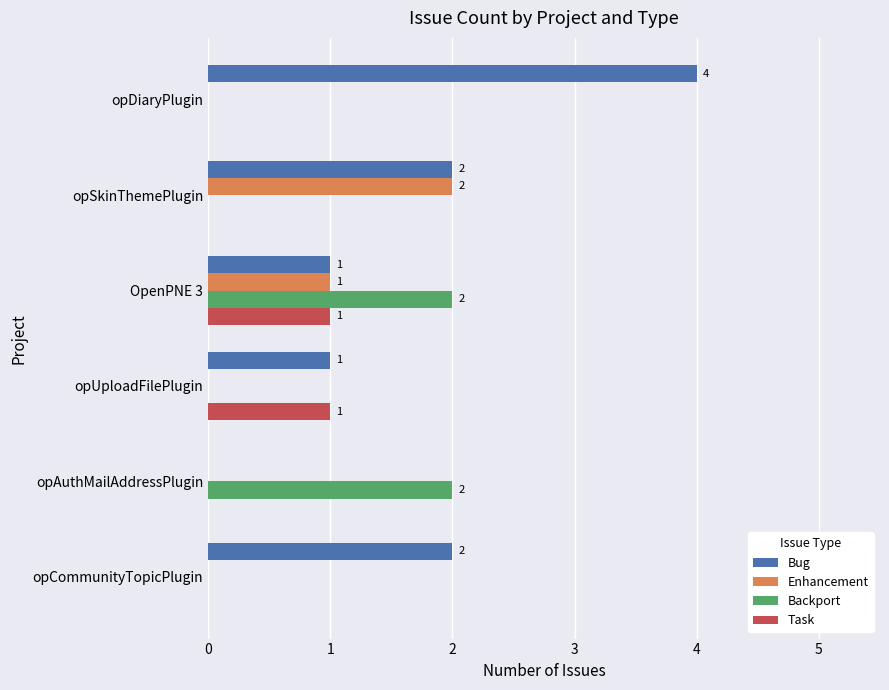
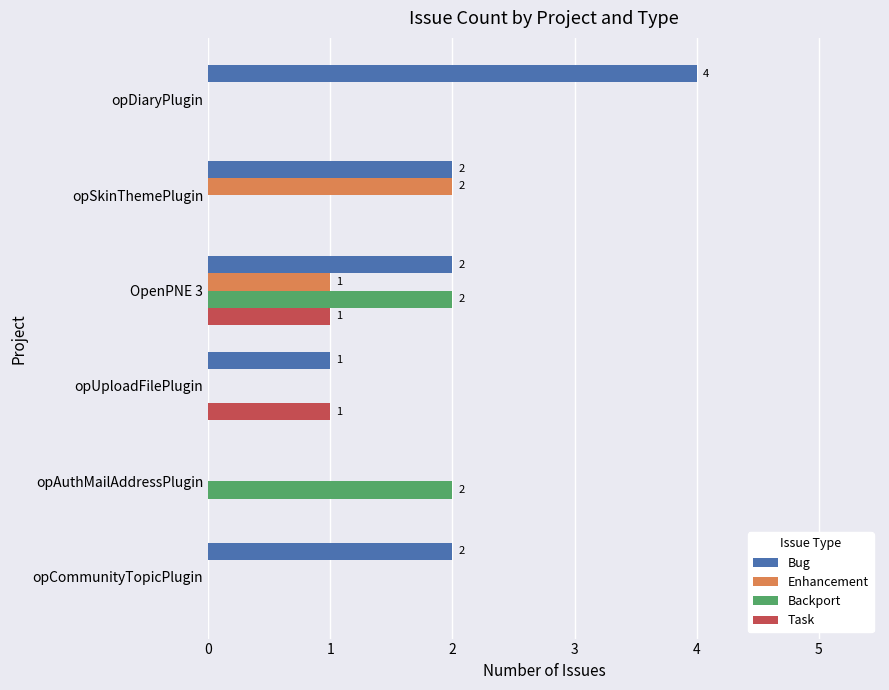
Bug, OpenPNE 3: 1 -> 2
